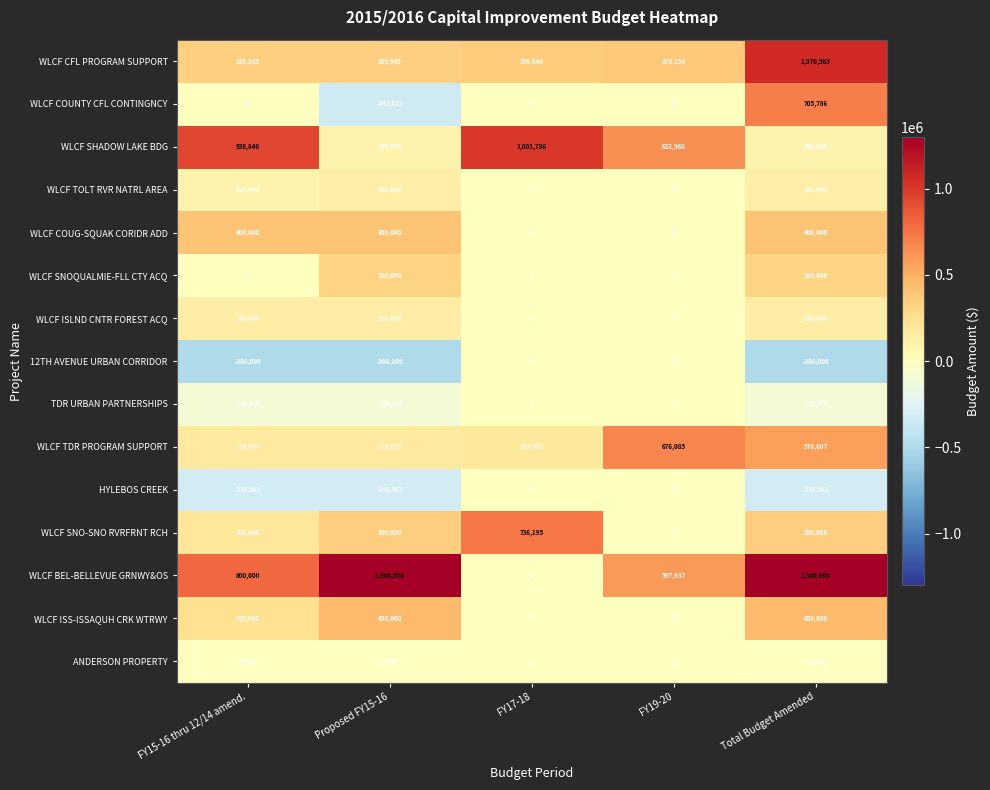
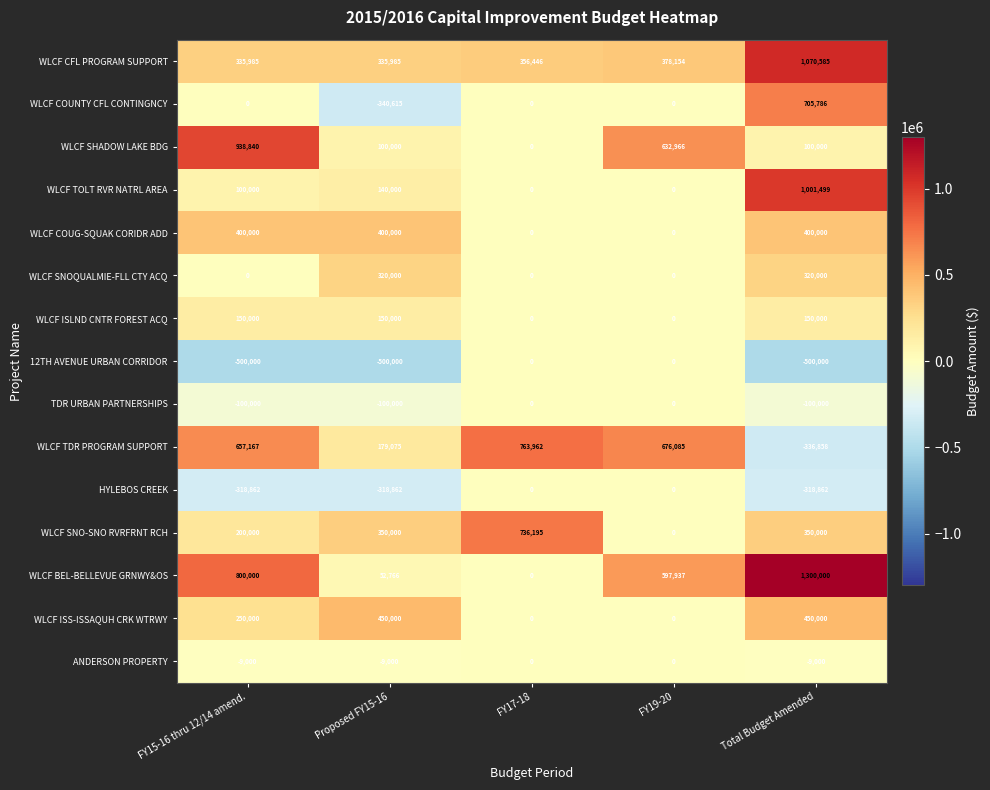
WLCF SHADOW LAKE BDG, FY17-18: 1,001,796 -> 0
WLCF TOLT RVR NATRL AREA, Total Budget Amended: 140,000 -> 1,001,499
WLCF TDR PROGRAM SUPPORT, FY15-16 thru 12/14 amend.: 179,075 -> 657,167
WLCF TDR PROGRAM SUPPORT, FY17-18: 189,981 -> 763,962
WLCF TDR PROGRAM SUPPORT, Total Budget Amended: 570,607 -> -336,858
WLCF BEL-BELLEVUE GRNWY&OS, Proposed FY15-16: 1,300,000 -> 52,766
